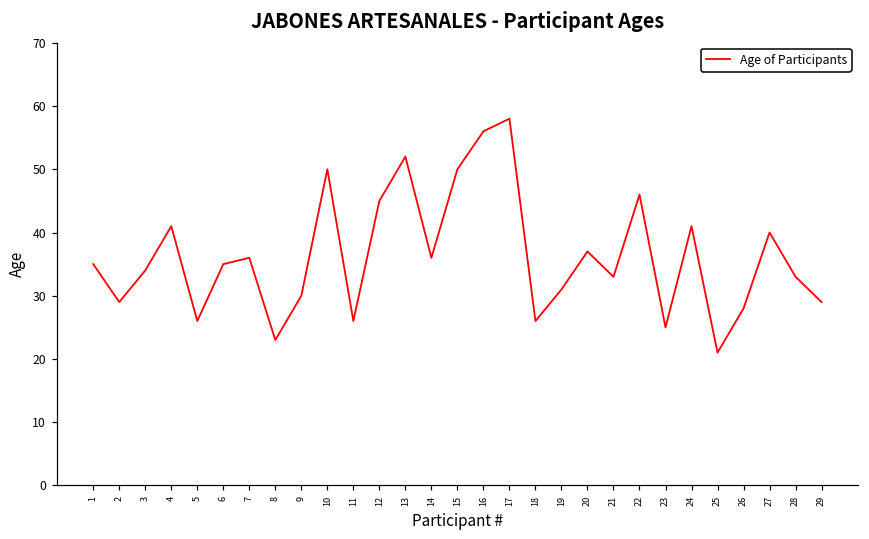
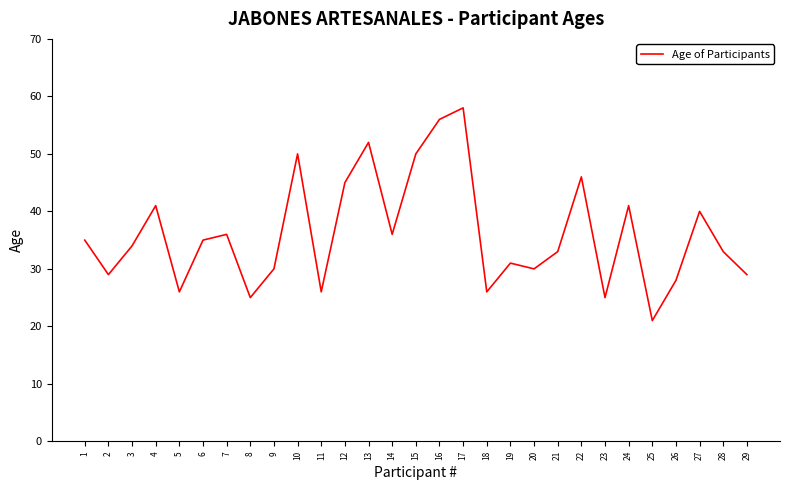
8: 23 -> 25
20: 37 -> 30
